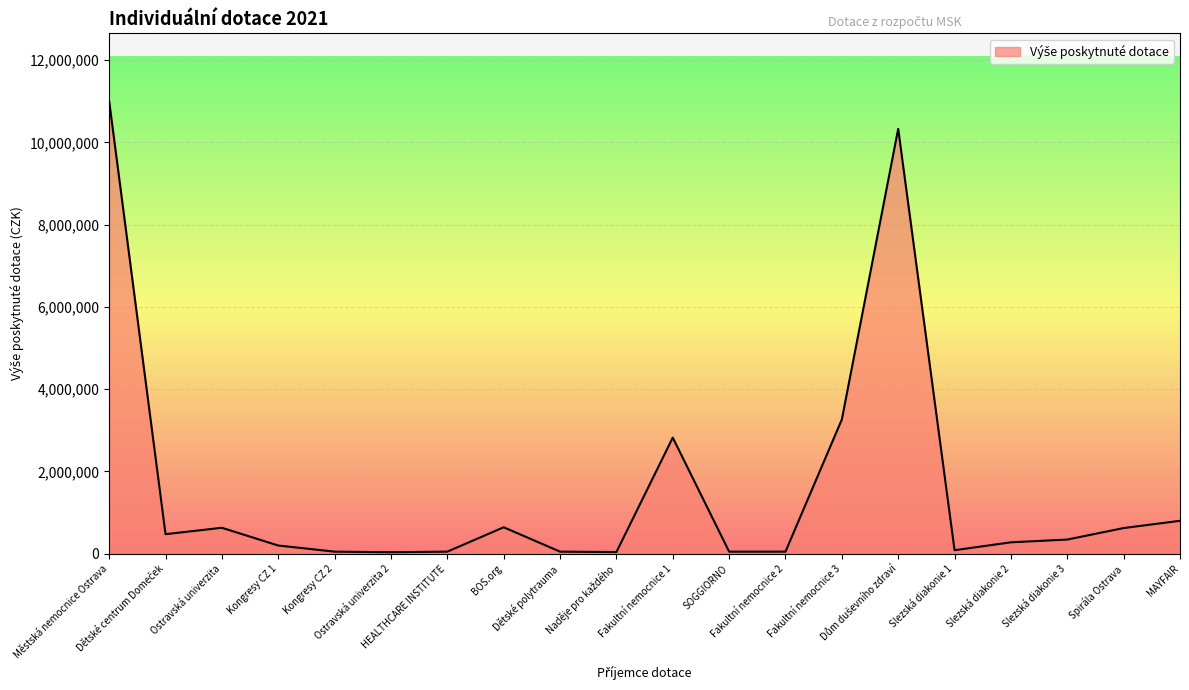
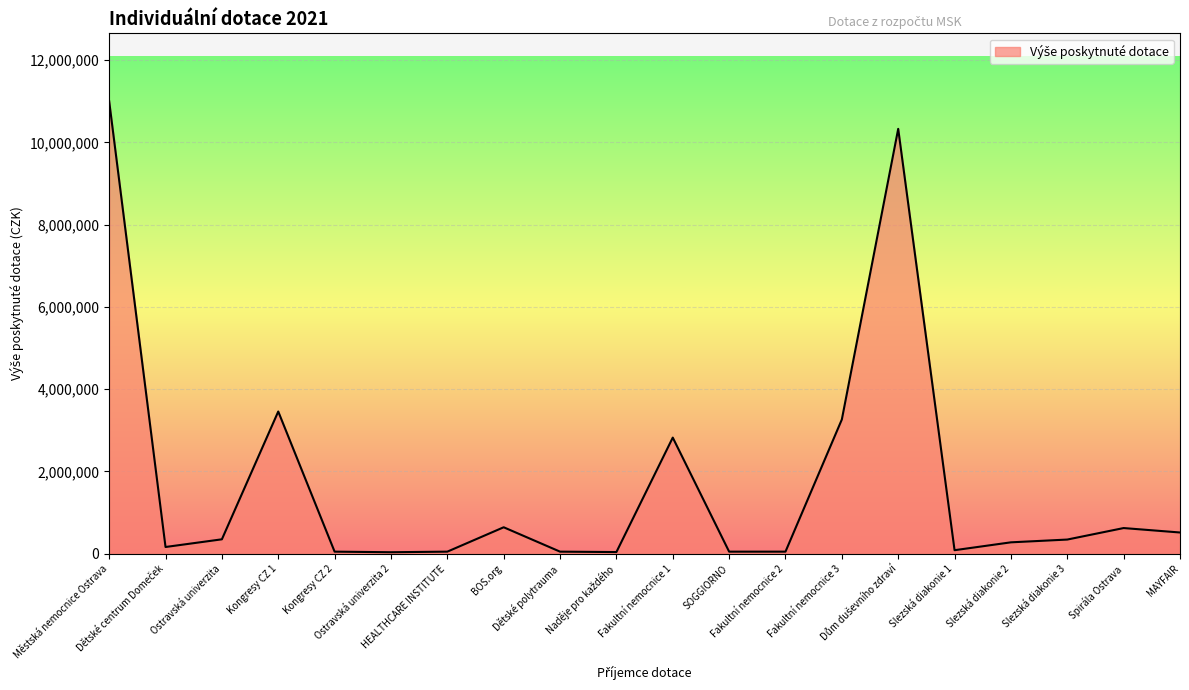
Dětské centrum Domeček: 500,000 -> 200,000
Ostravská univerzita: 600,000 -> 400,000
Kongresy CZ 1: 200,000 -> 3,500,000
MAYFAIR: 800,000 -> 500,000
